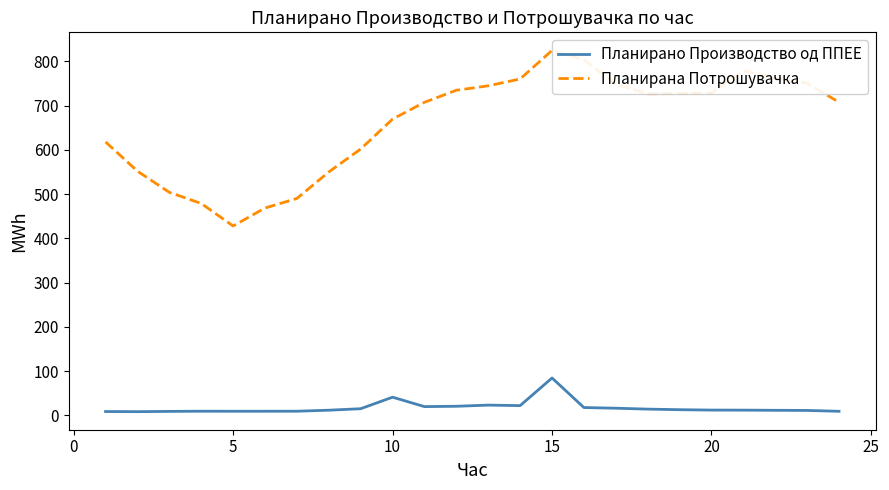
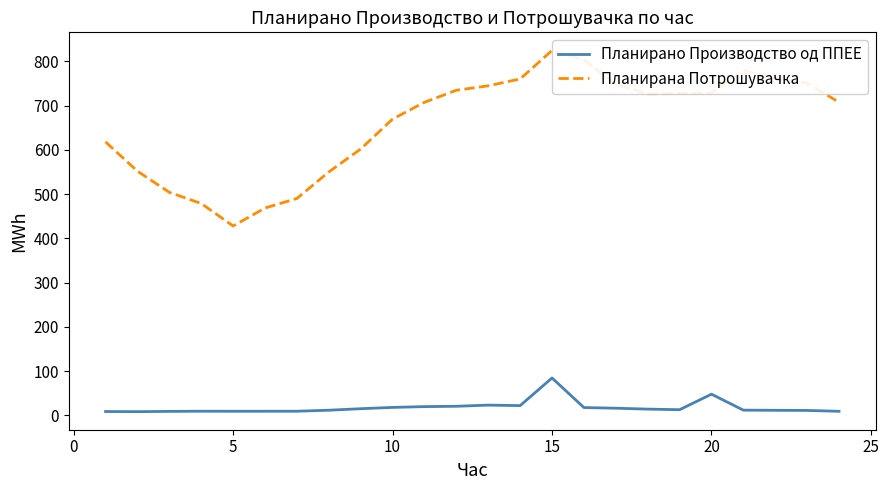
Планирано Производство од ППЕЕ, 10: 40 -> 20
Планирано Производство од ППЕЕ, 20: 10 -> 50
